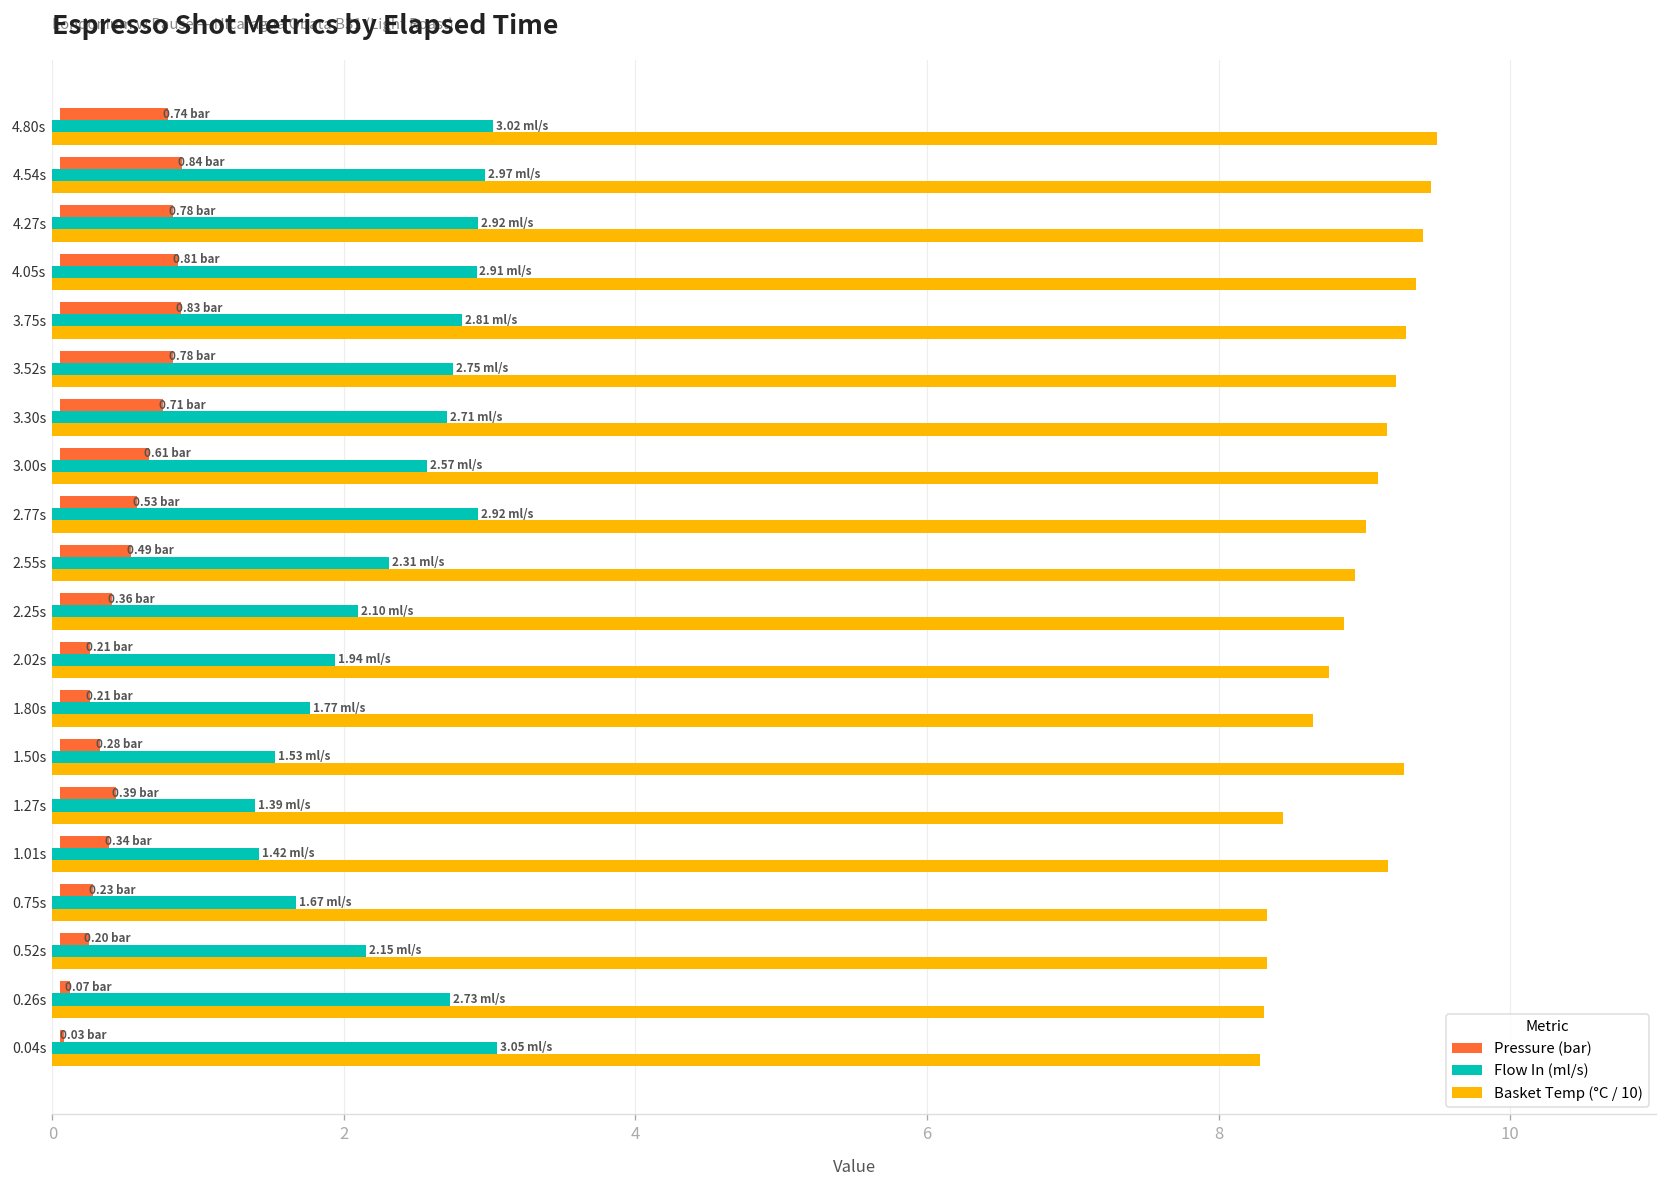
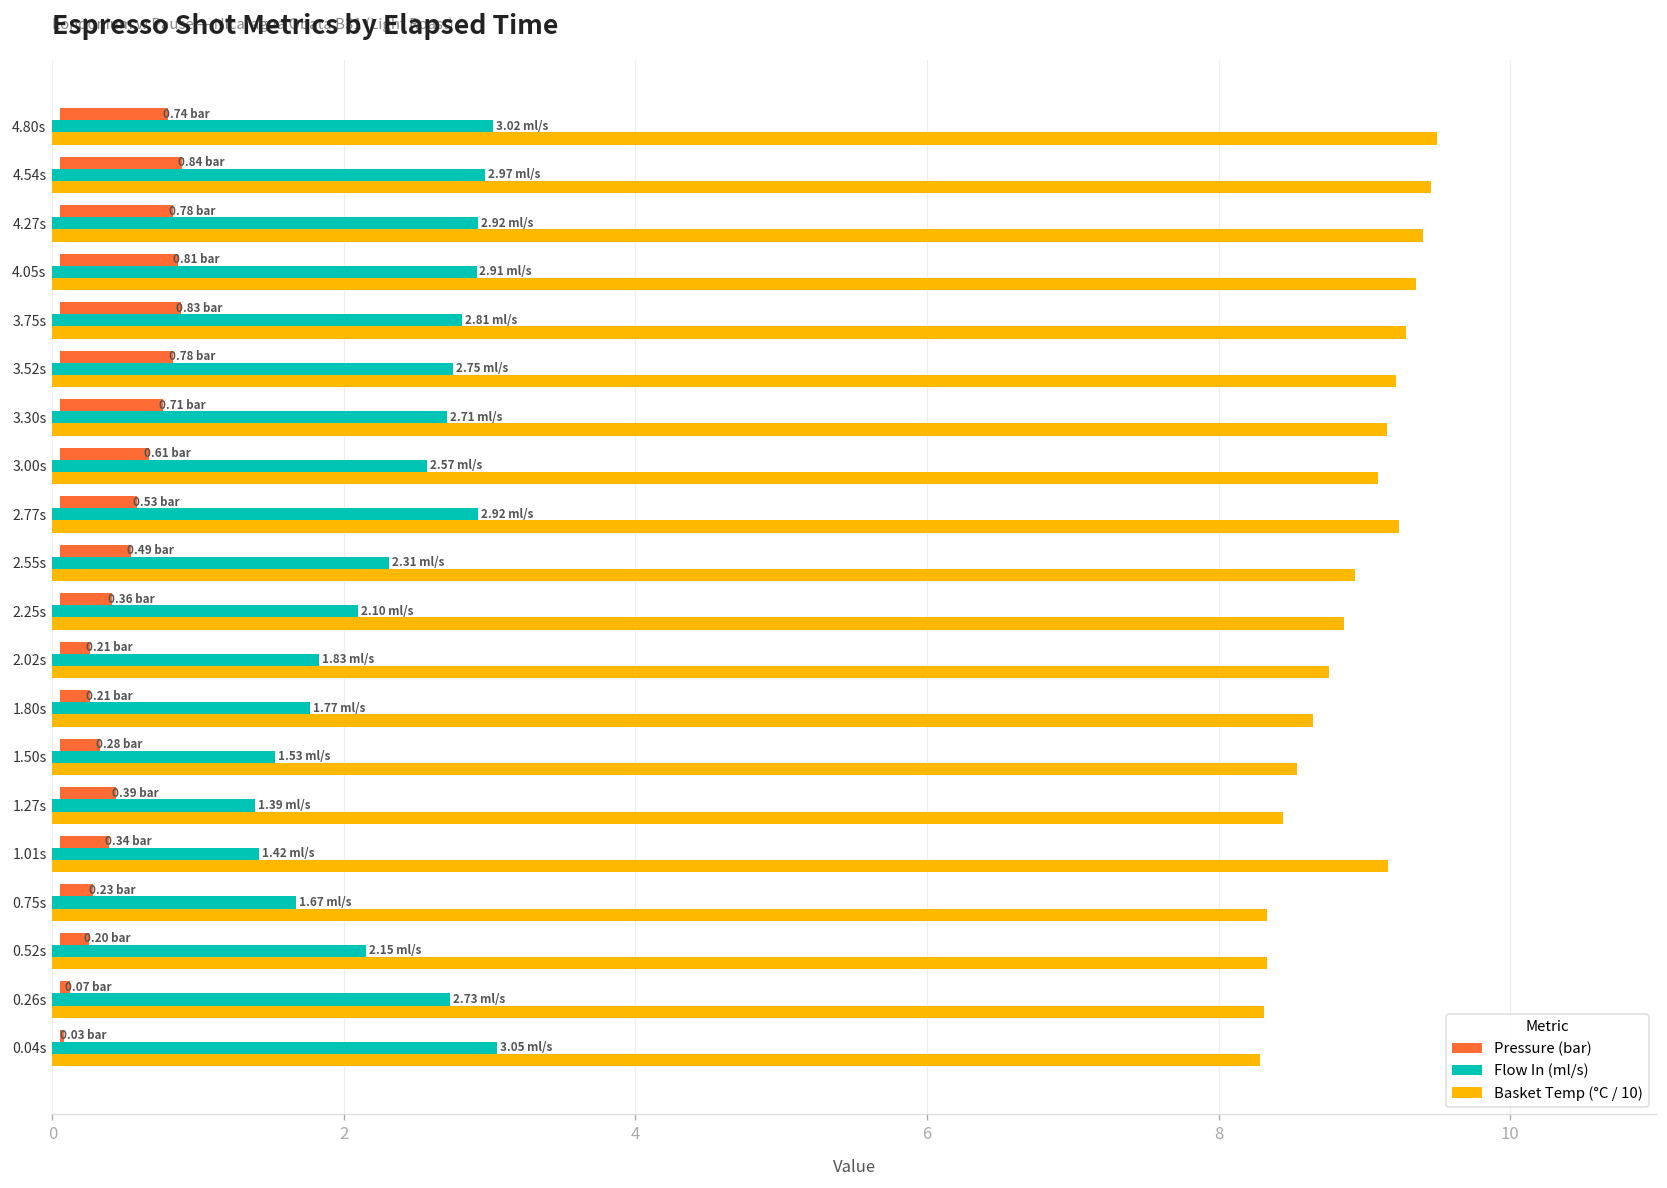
Basket Temp (°C / 10), 2.77s: 9.01 -> 9.24
Flow In (ml/s), 2.02s: 1.94 -> 1.83
Basket Temp (°C / 10), 1.50s: 9.27 -> 8.54
